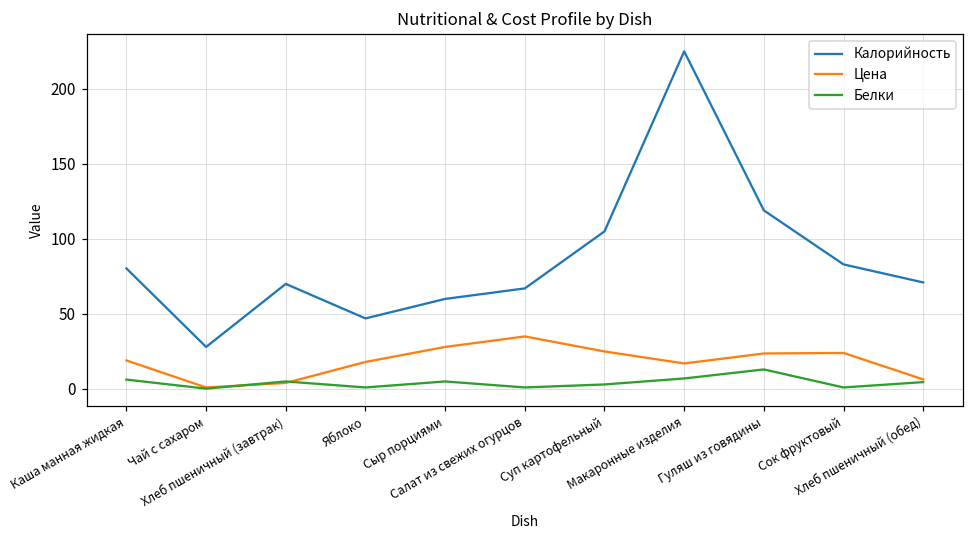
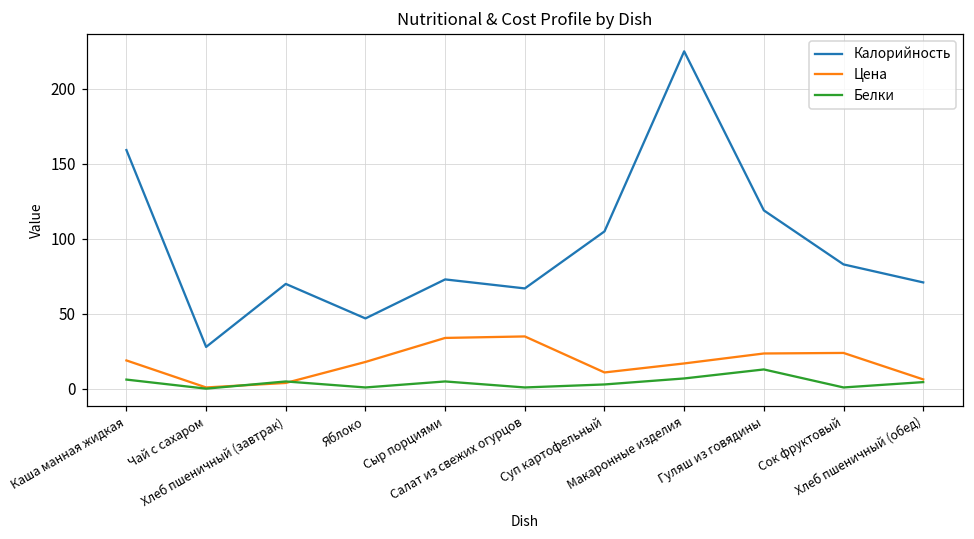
Калорийность, Каша манная жидкая: 80 -> 159
Калорийность, Сыр порциями: 60 -> 73
Цена, Сыр порциями: 28 -> 34
Цена, Суп картофельный: 25 -> 11
